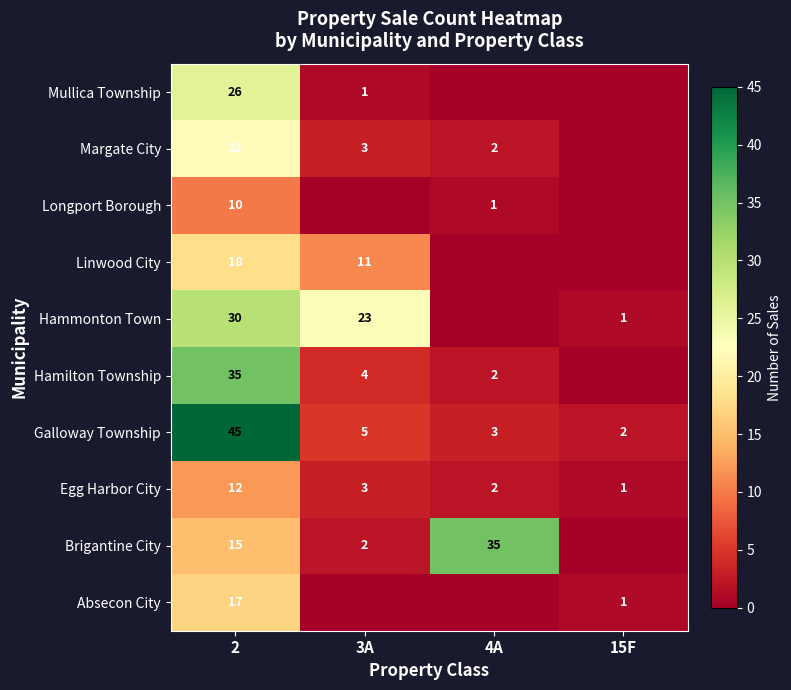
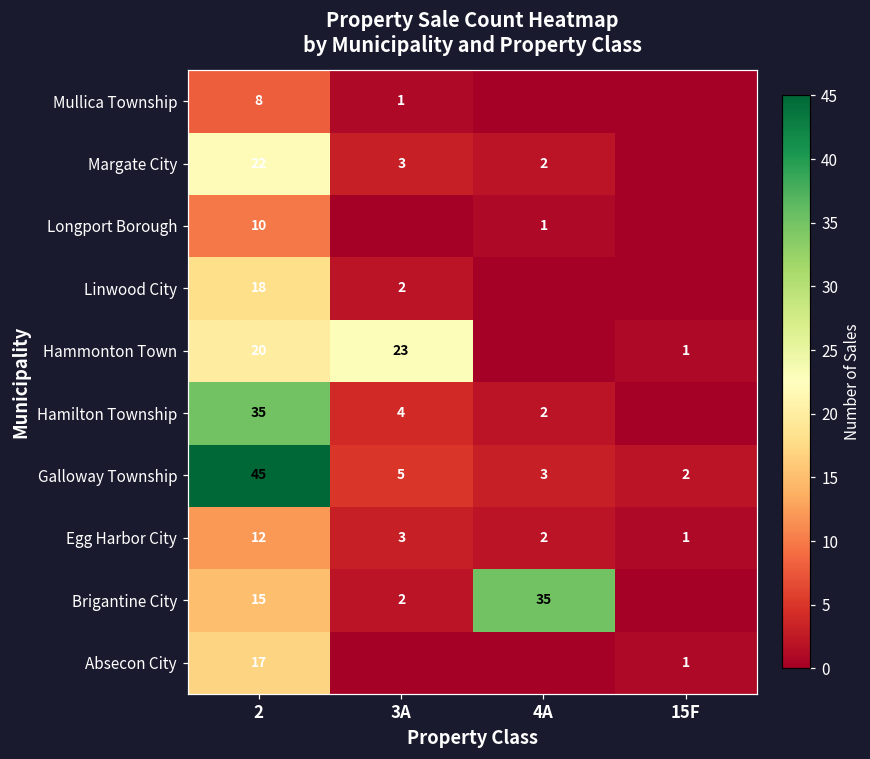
Mullica Township, 2: 26 -> 8
Linwood City, 3A: 11 -> 2
Hammonton Town, 2: 30 -> 20
